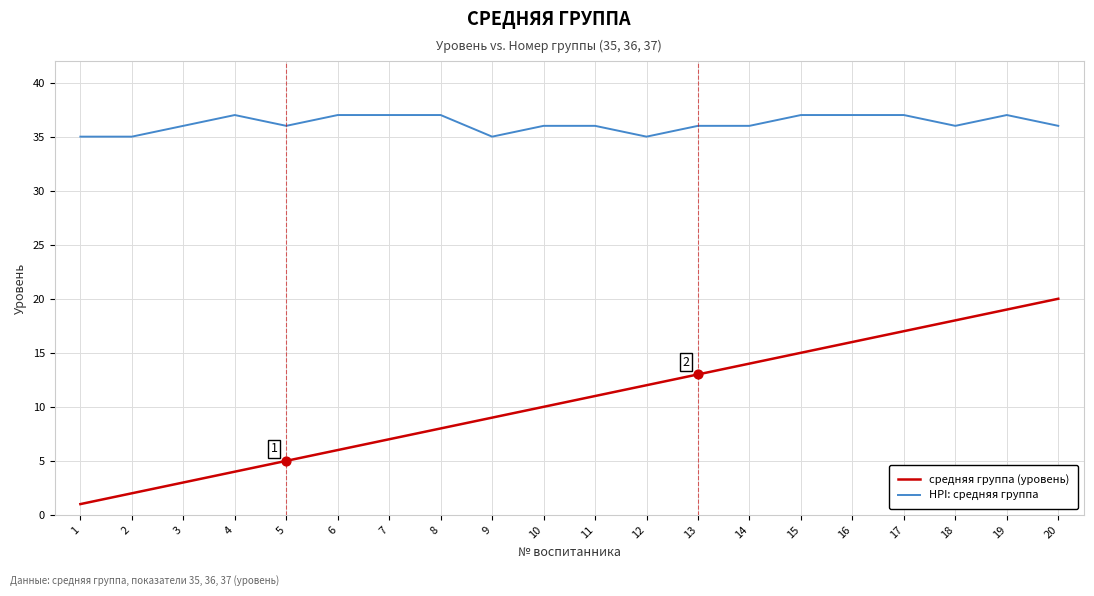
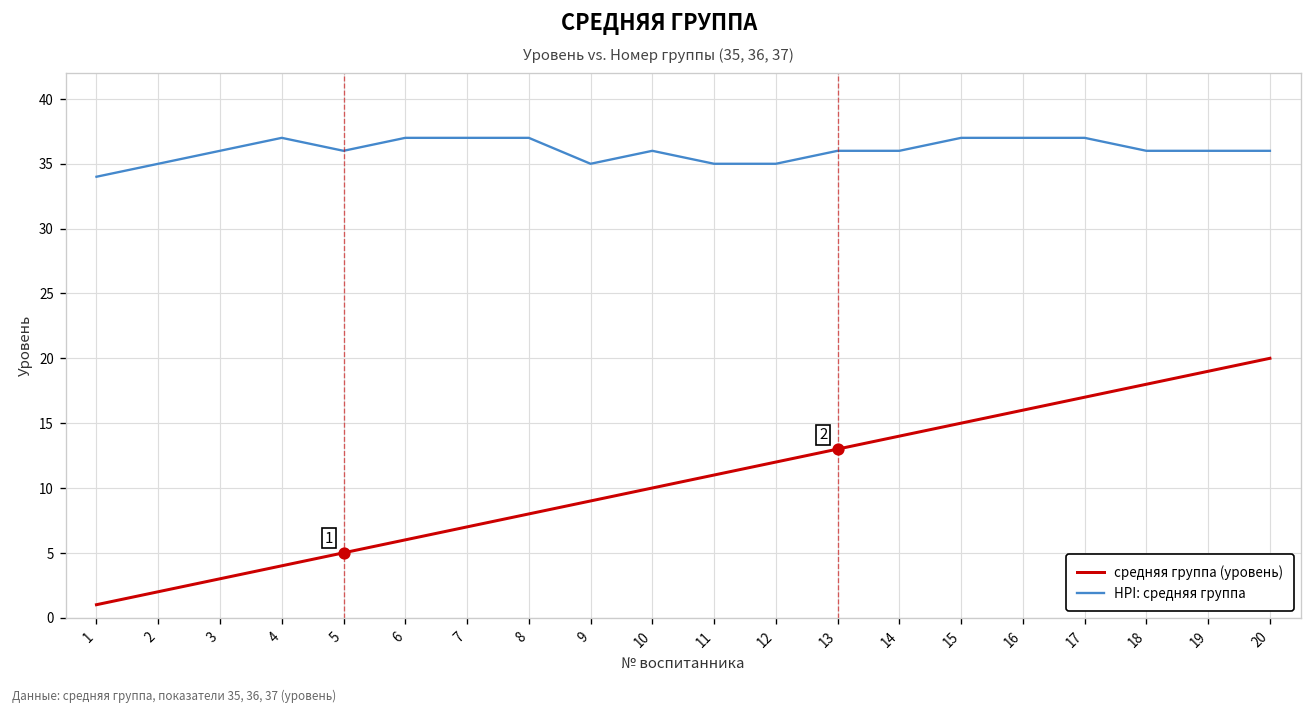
HPI: средняя группа, 1: 35 -> 34
HPI: средняя группа, 11: 36 -> 35
HPI: средняя группа, 19: 37 -> 36
